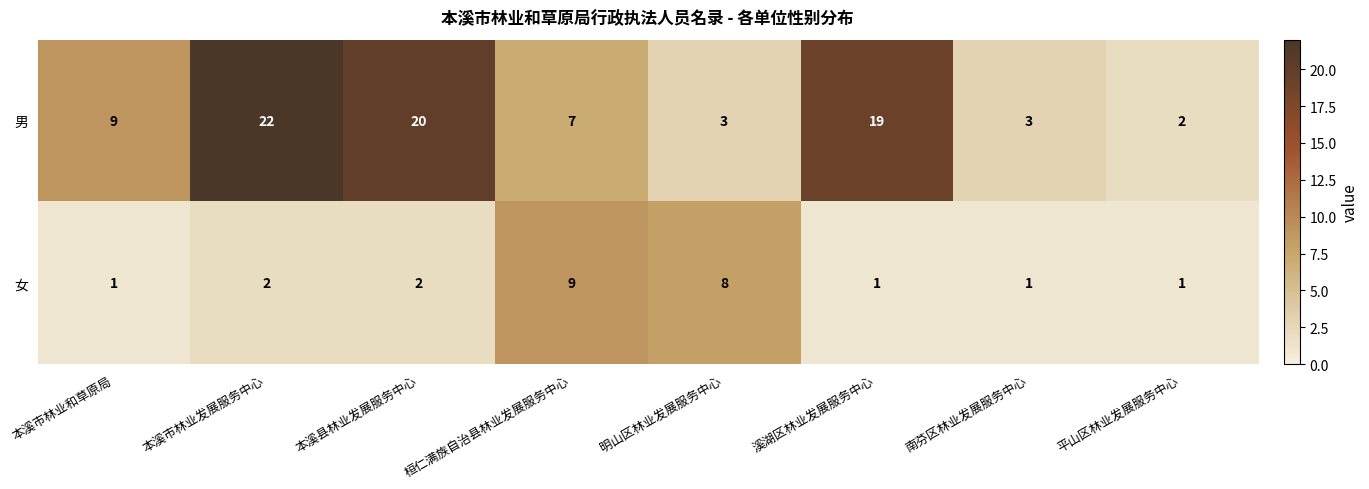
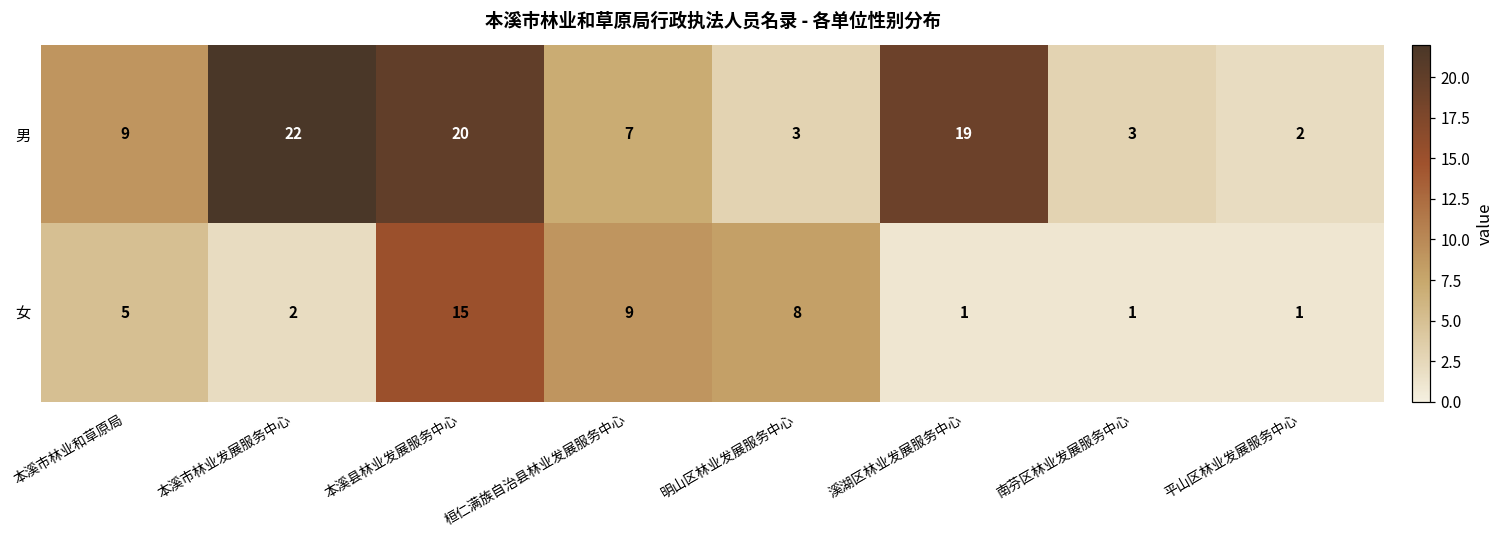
女, 本溪市林业和草原局: 1 -> 5
女, 本溪县林业发展服务中心: 2 -> 15
